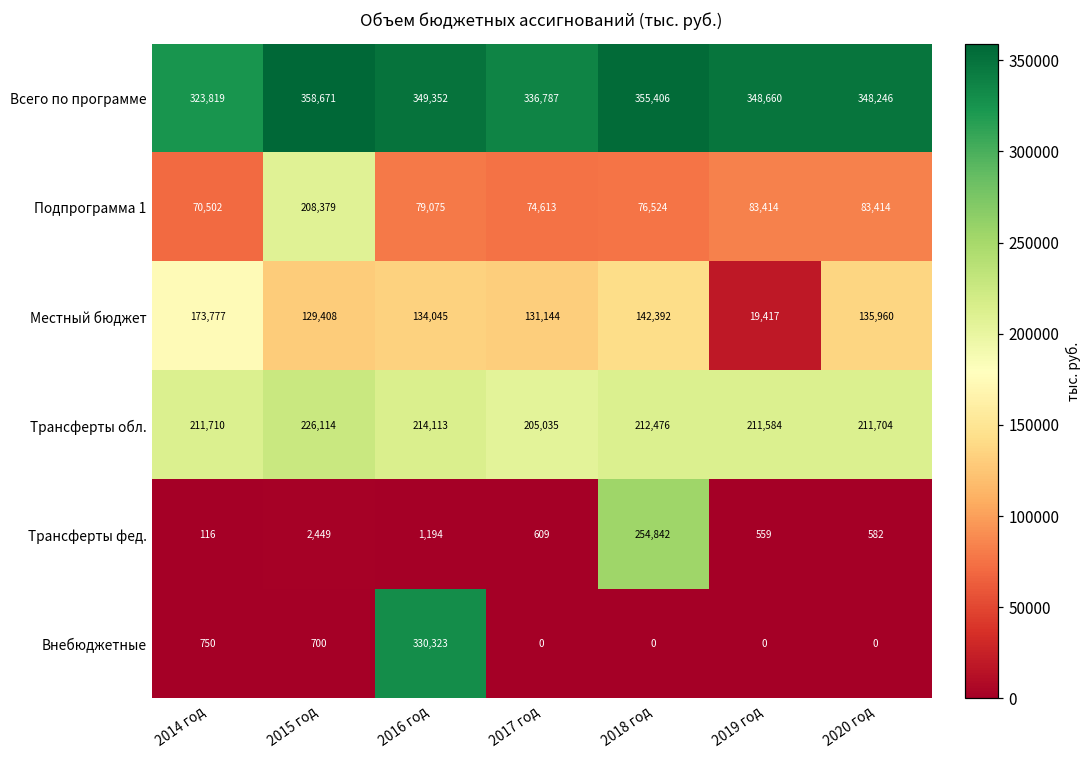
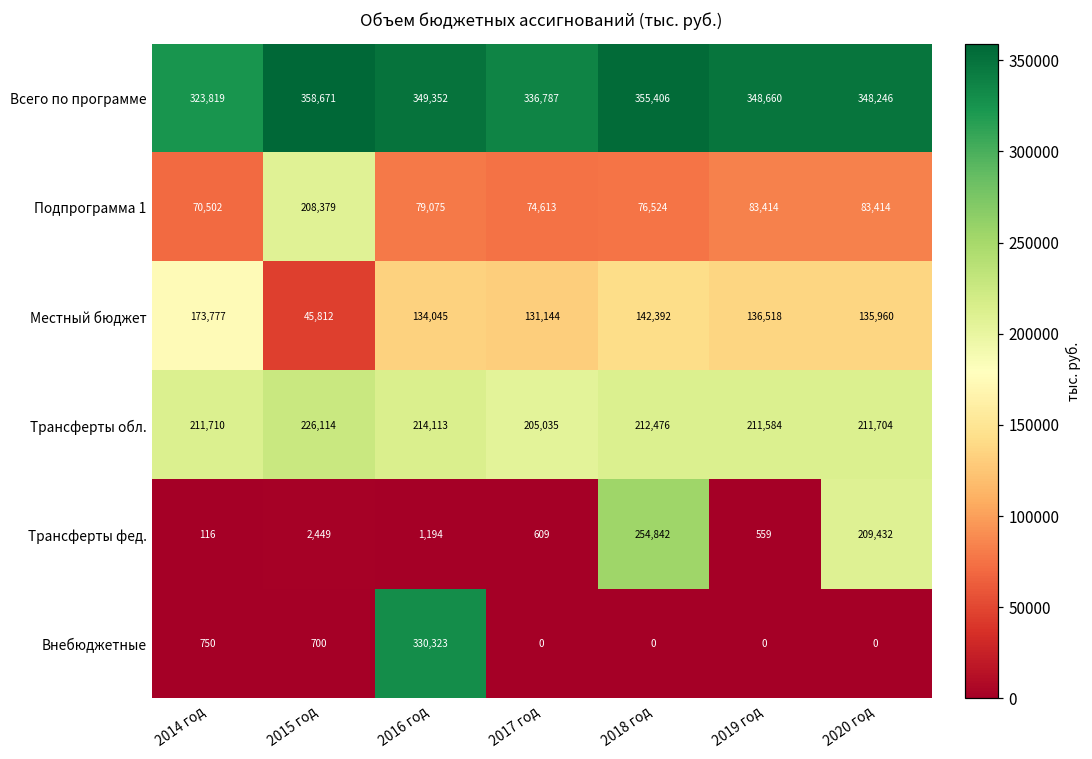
Местный бюджет, 2015 год: 129,408 -> 45,812
Местный бюджет, 2019 год: 19,417 -> 136,518
Трансферты фед., 2020 год: 582 -> 209,432
